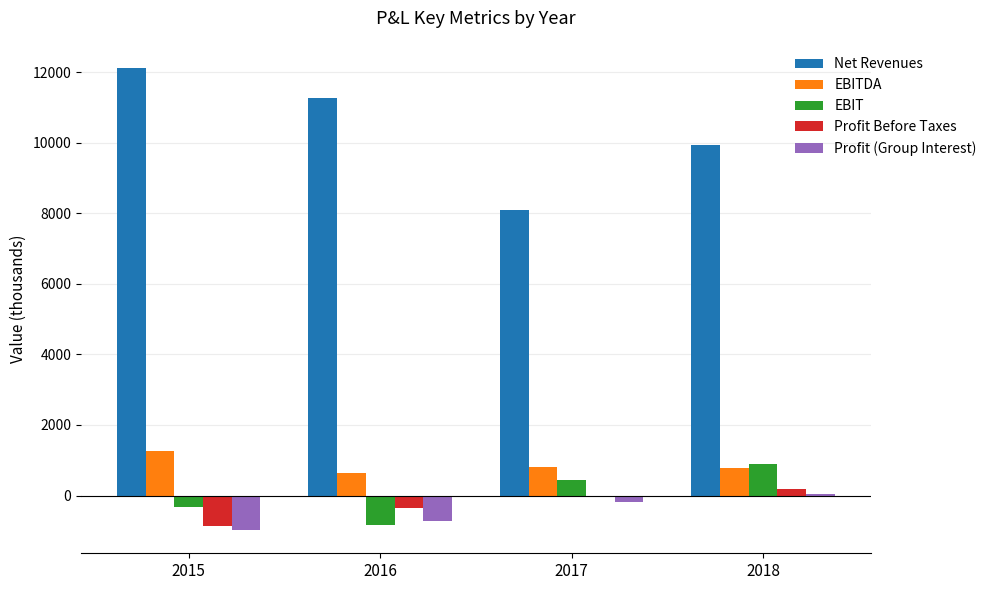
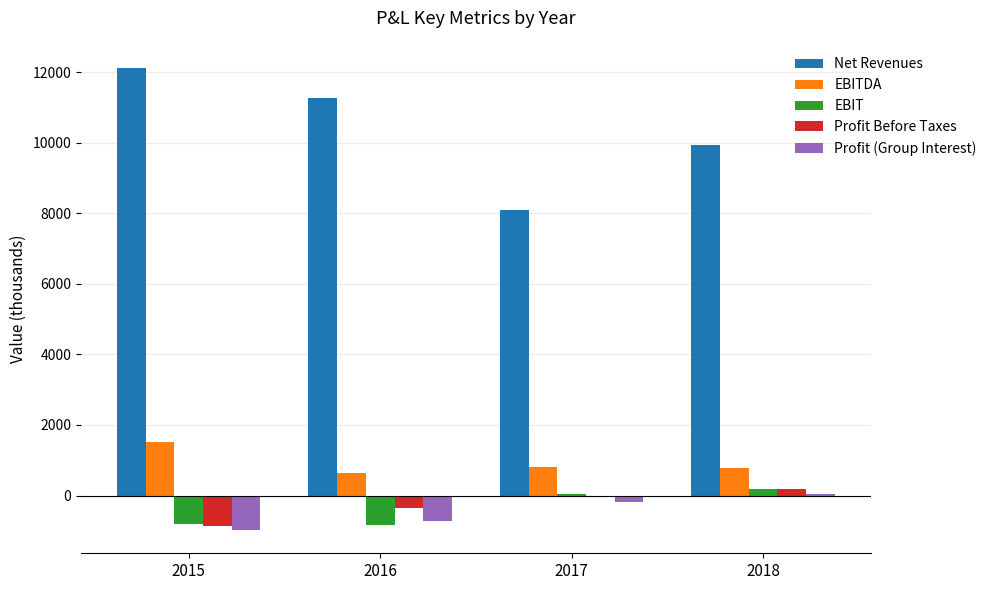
EBITDA, 2015: 1300 -> 1500
EBIT, 2015: -300 -> -800
EBIT, 2017: 500 -> 0
EBIT, 2018: 900 -> 200
